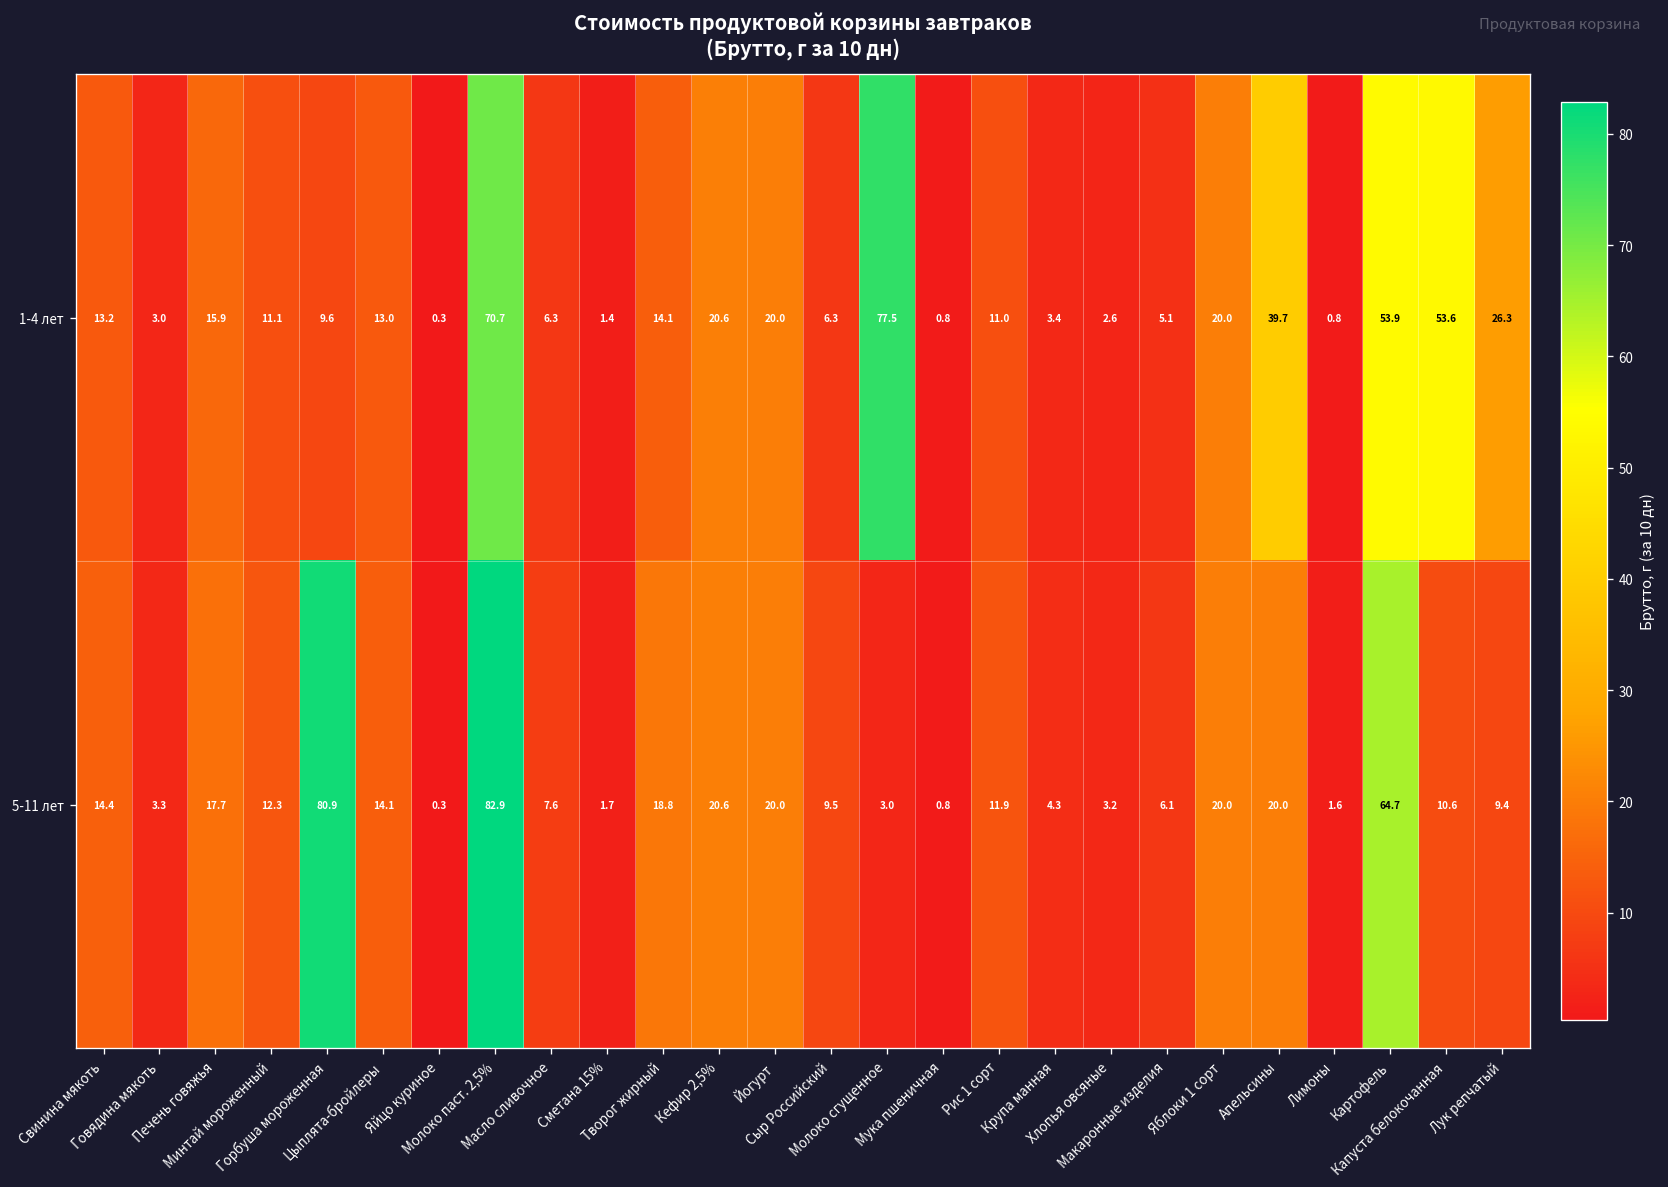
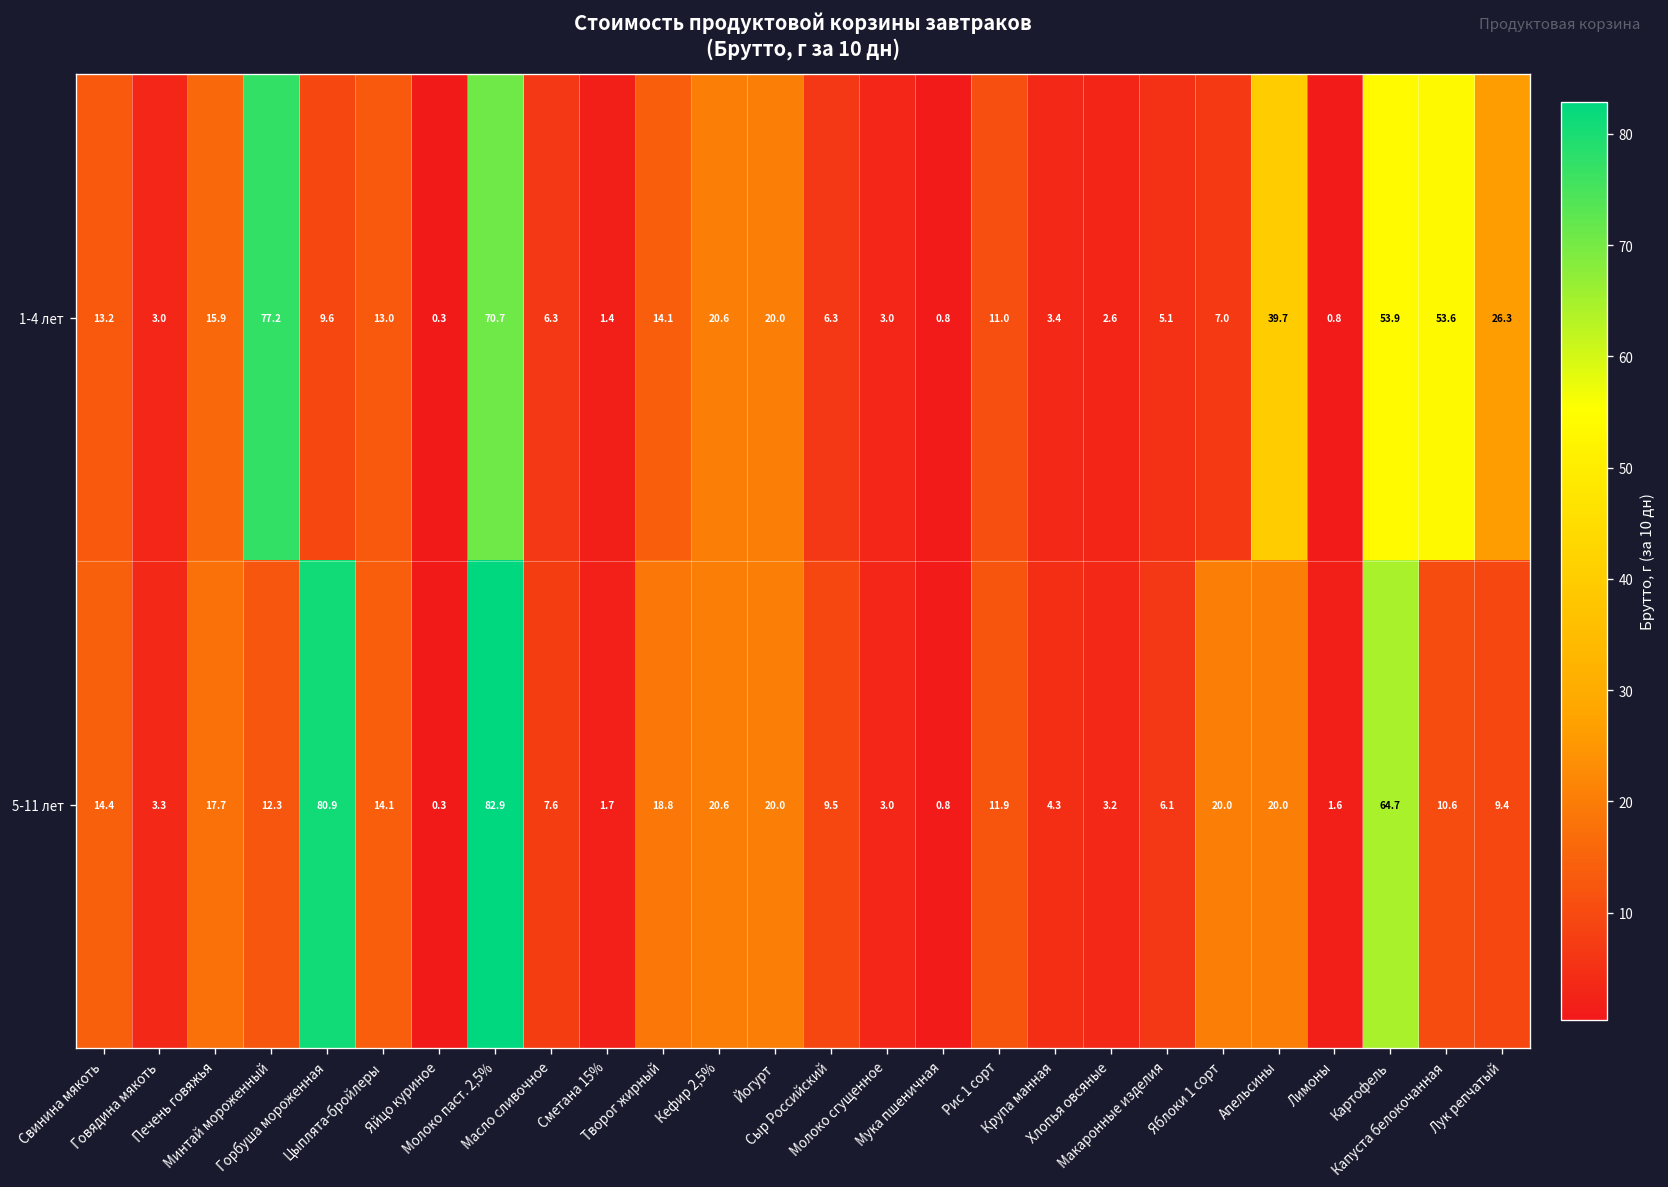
1-4 лет, Минтай мороженный: 11.1 -> 77.2
1-4 лет, Молоко сгущенное: 77.5 -> 3.0
1-4 лет, Яблоки 1 сорт: 20.0 -> 7.0
